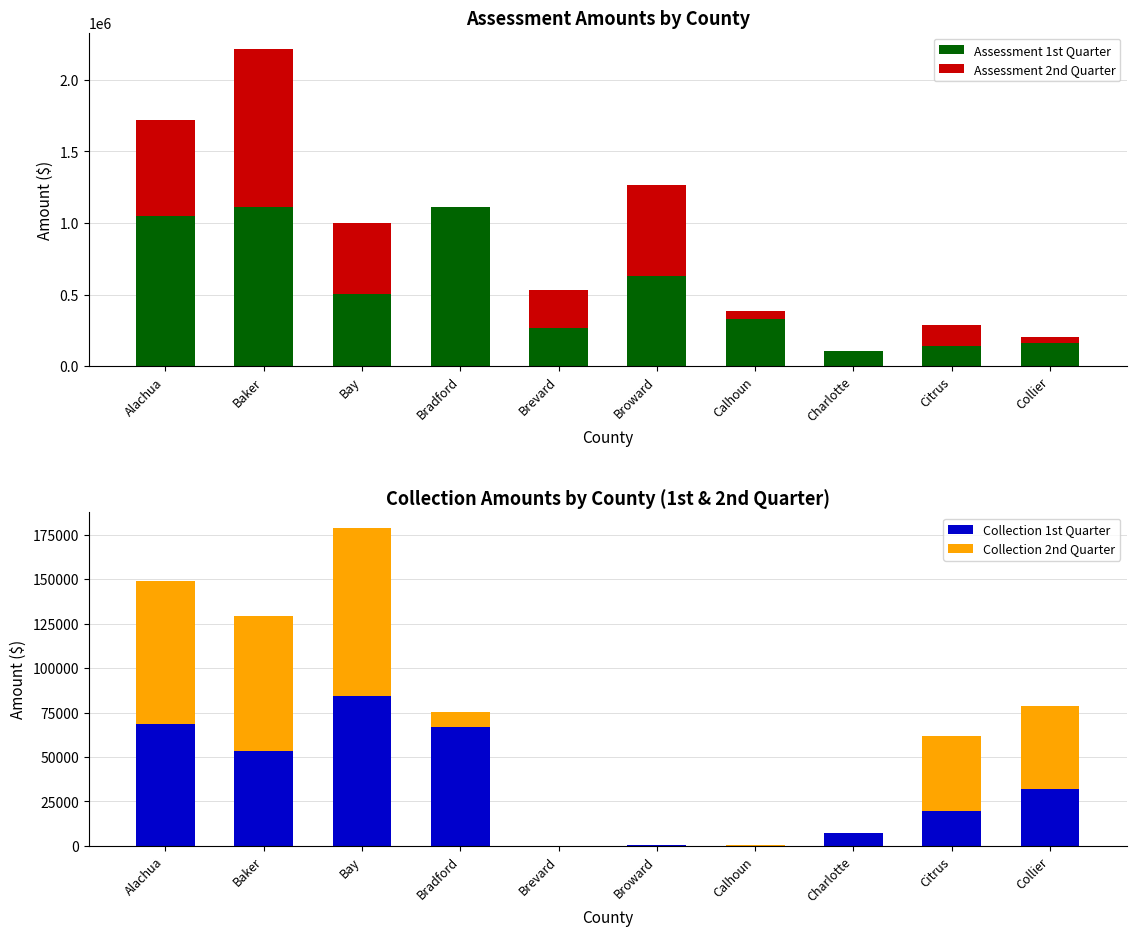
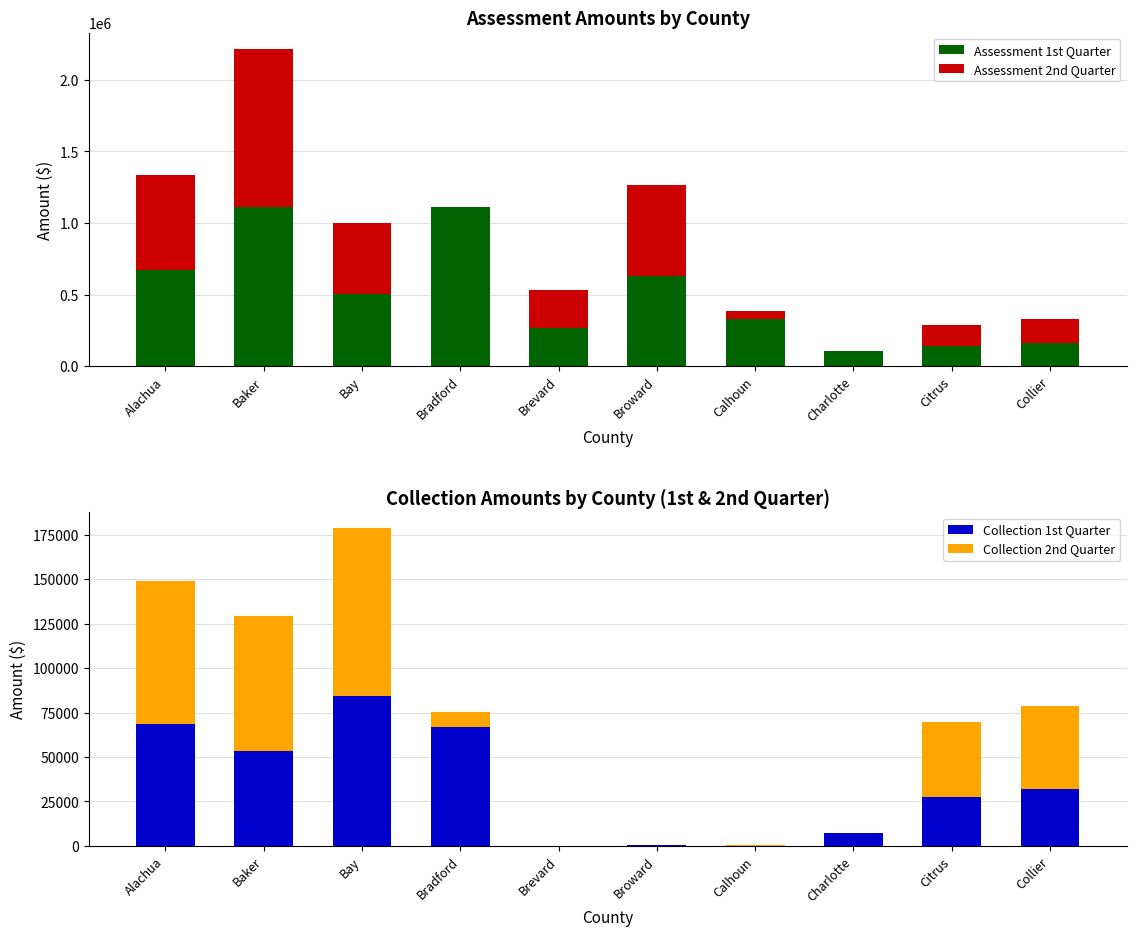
Assessment Amounts by County, Assessment 1st Quarter, Alachua: 1050000 -> 670000
Assessment Amounts by County, Assessment 2nd Quarter, Collier: 40000 -> 160000
Collection Amounts by County (1st & 2nd Quarter), Collection 1st Quarter, Citrus: 20000 -> 28000
